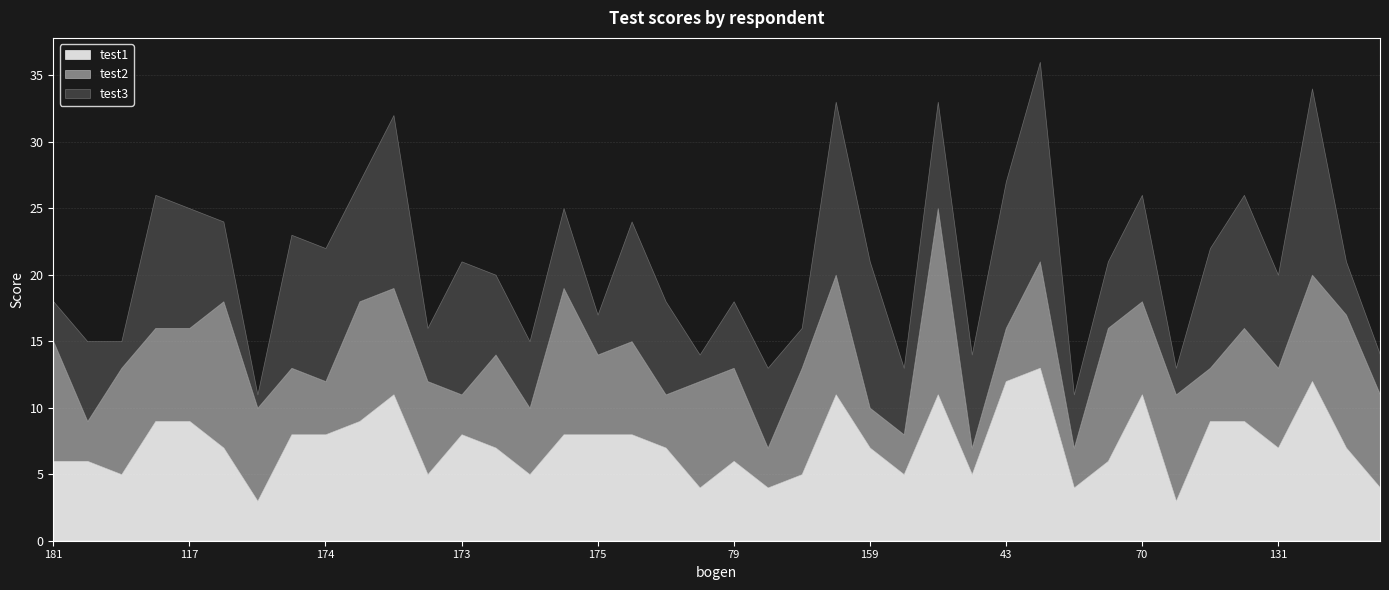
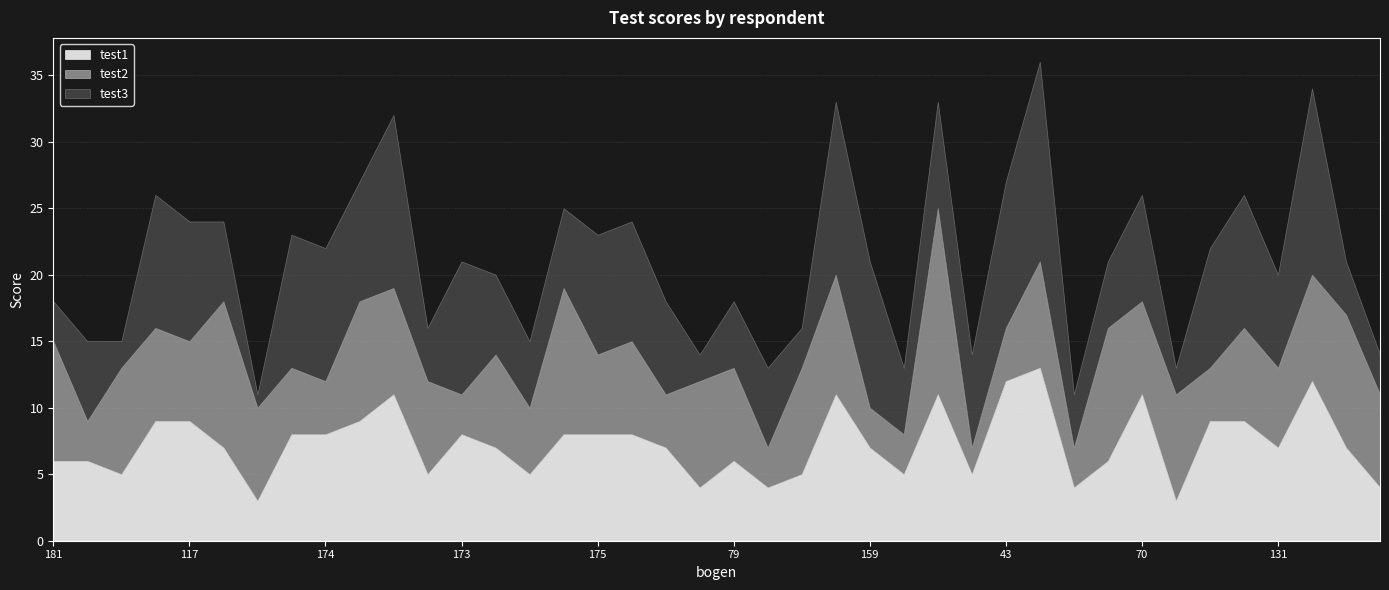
test2, 117: 7 -> 6
test3, 175: 3 -> 9
